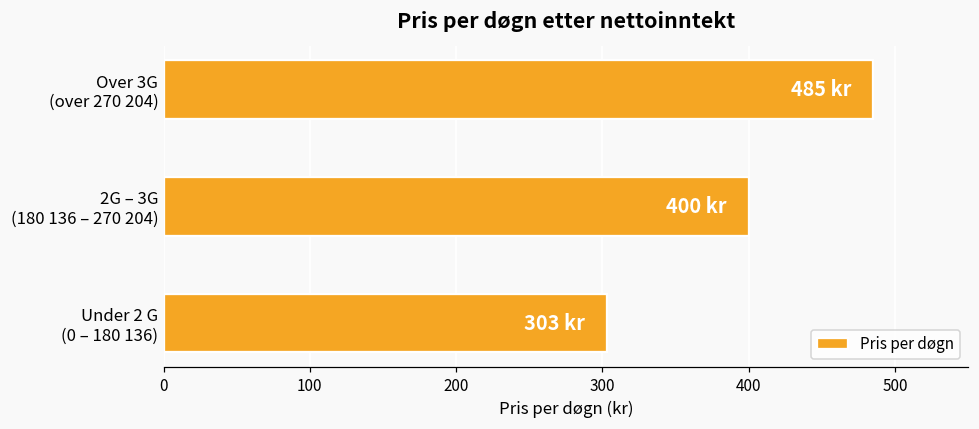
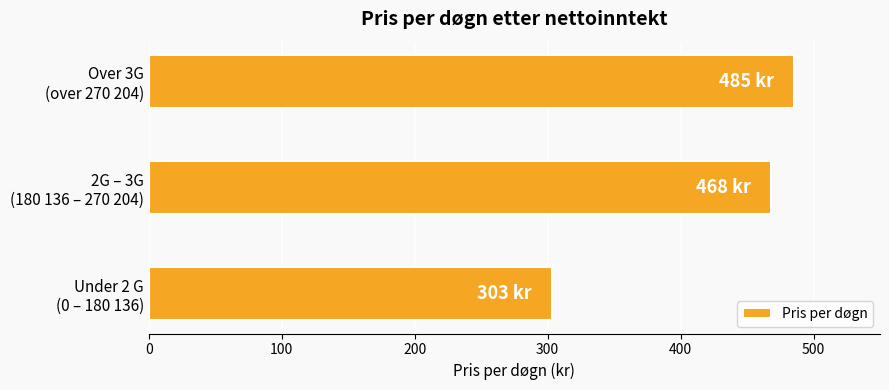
2G – 3G (180 136 – 270 204): 400 -> 468
